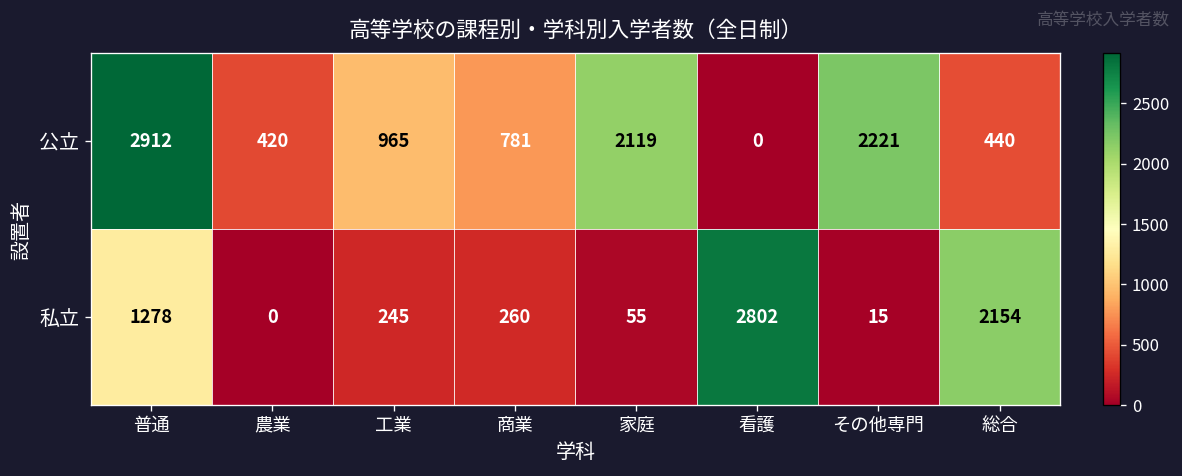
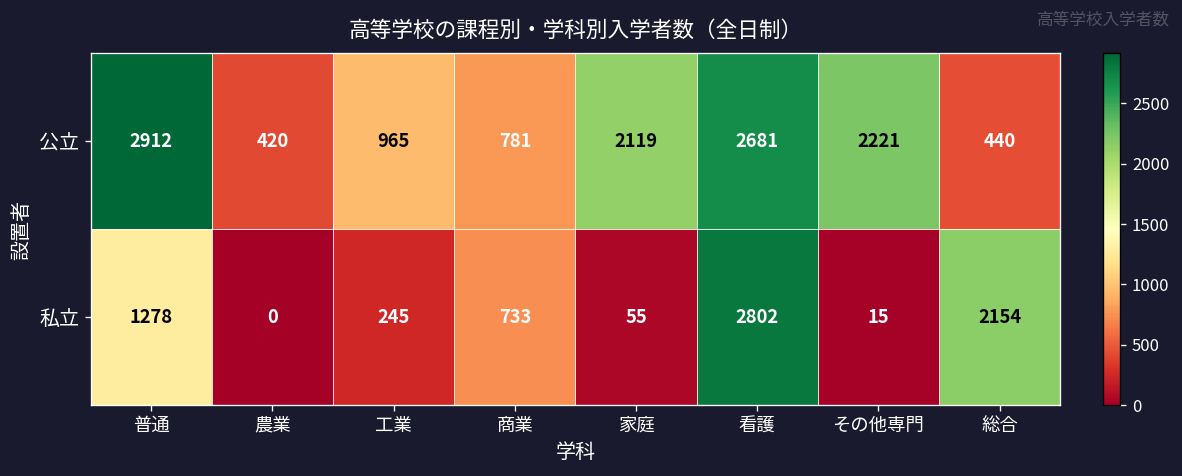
公立, 看護: 0 -> 2681
私立, 商業: 260 -> 733
